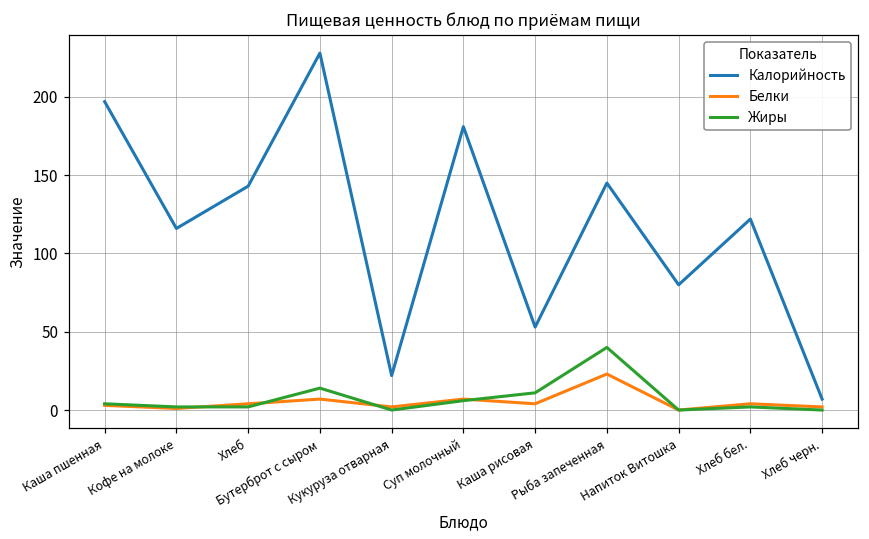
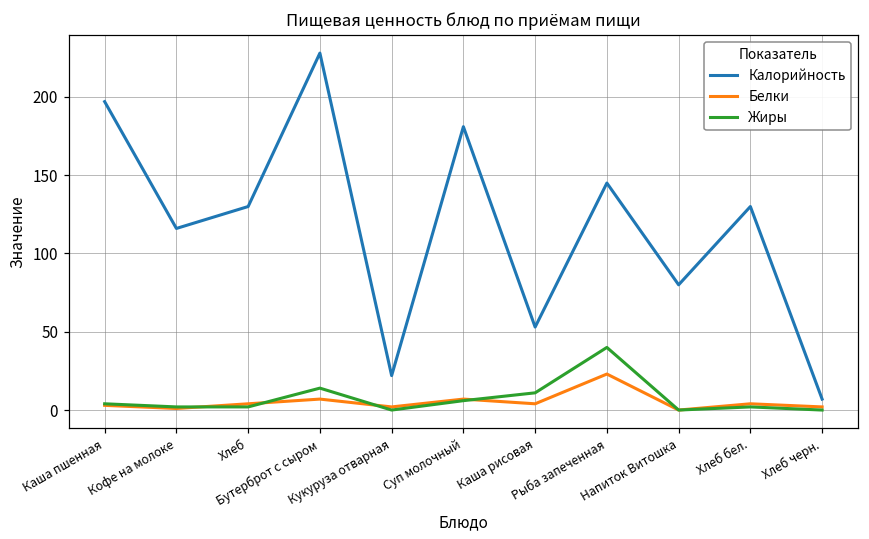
Калорийность, Хлеб: 143 -> 130
Калорийность, Хлеб бел.: 122 -> 130
